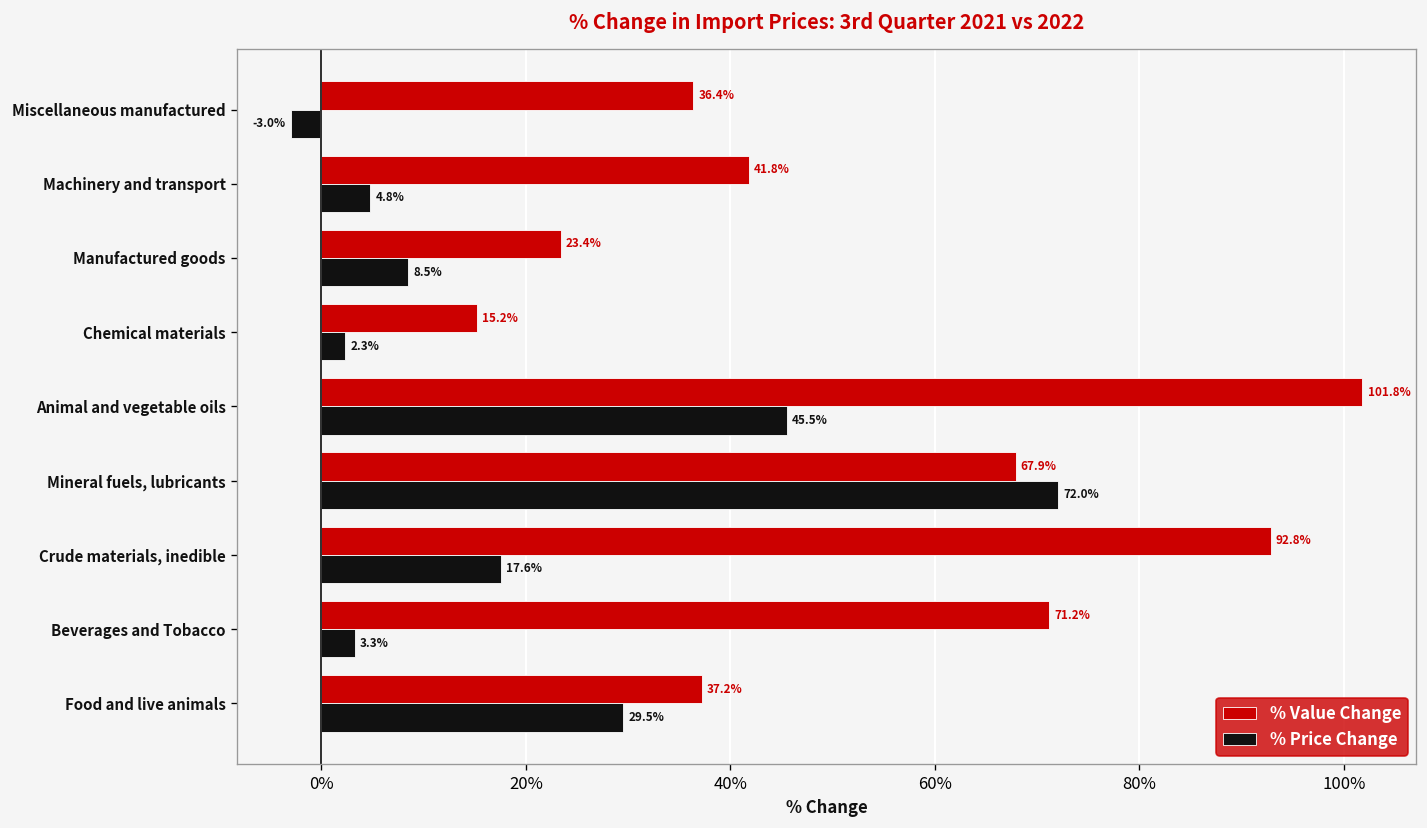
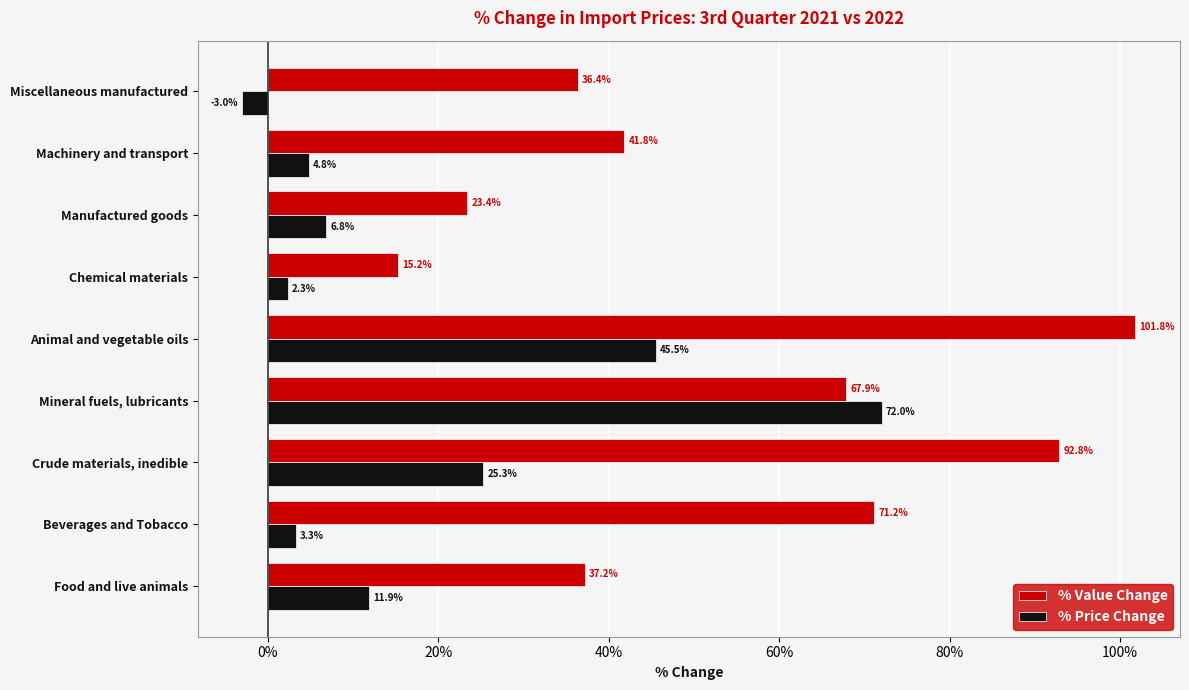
% Price Change, Manufactured goods: 8.5% -> 6.8%
% Price Change, Crude materials, inedible: 17.6% -> 25.3%
% Price Change, Food and live animals: 29.5% -> 11.9%
